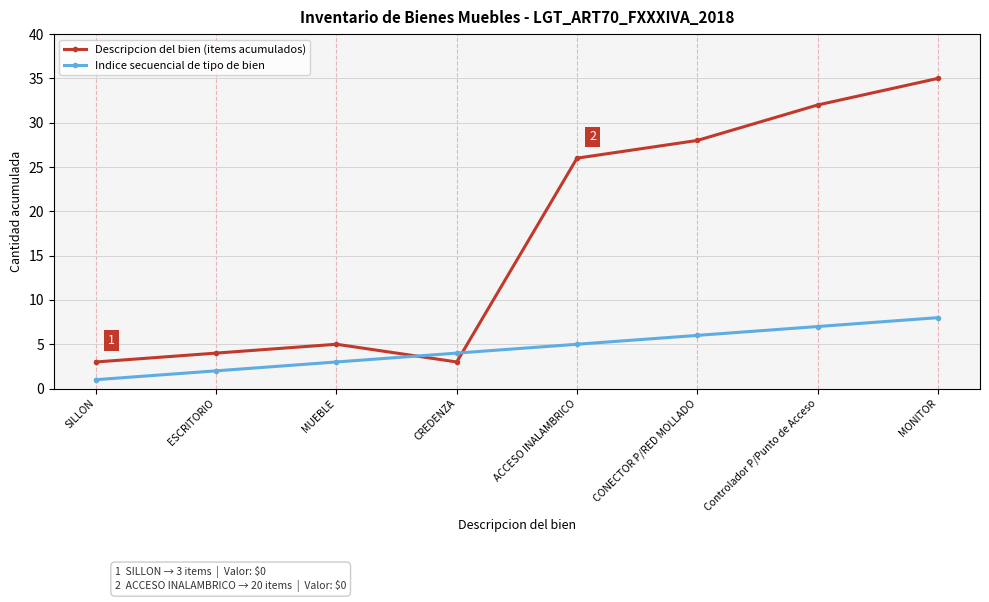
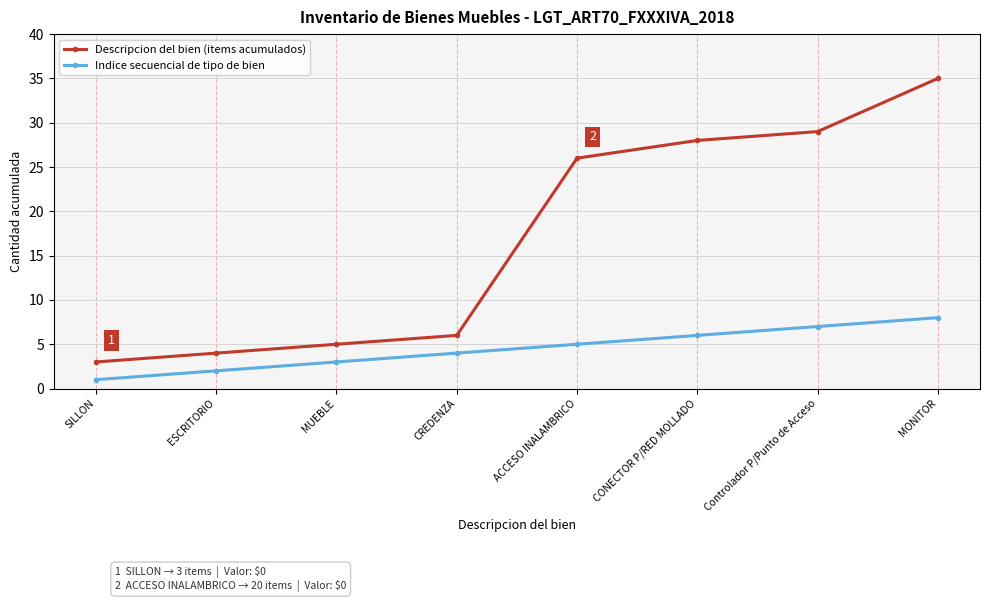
Descripcion del bien (items acumulados), CREDENZA: 3 -> 6
Descripcion del bien (items acumulados), Controlador P/Punto de Acceso: 32 -> 29
